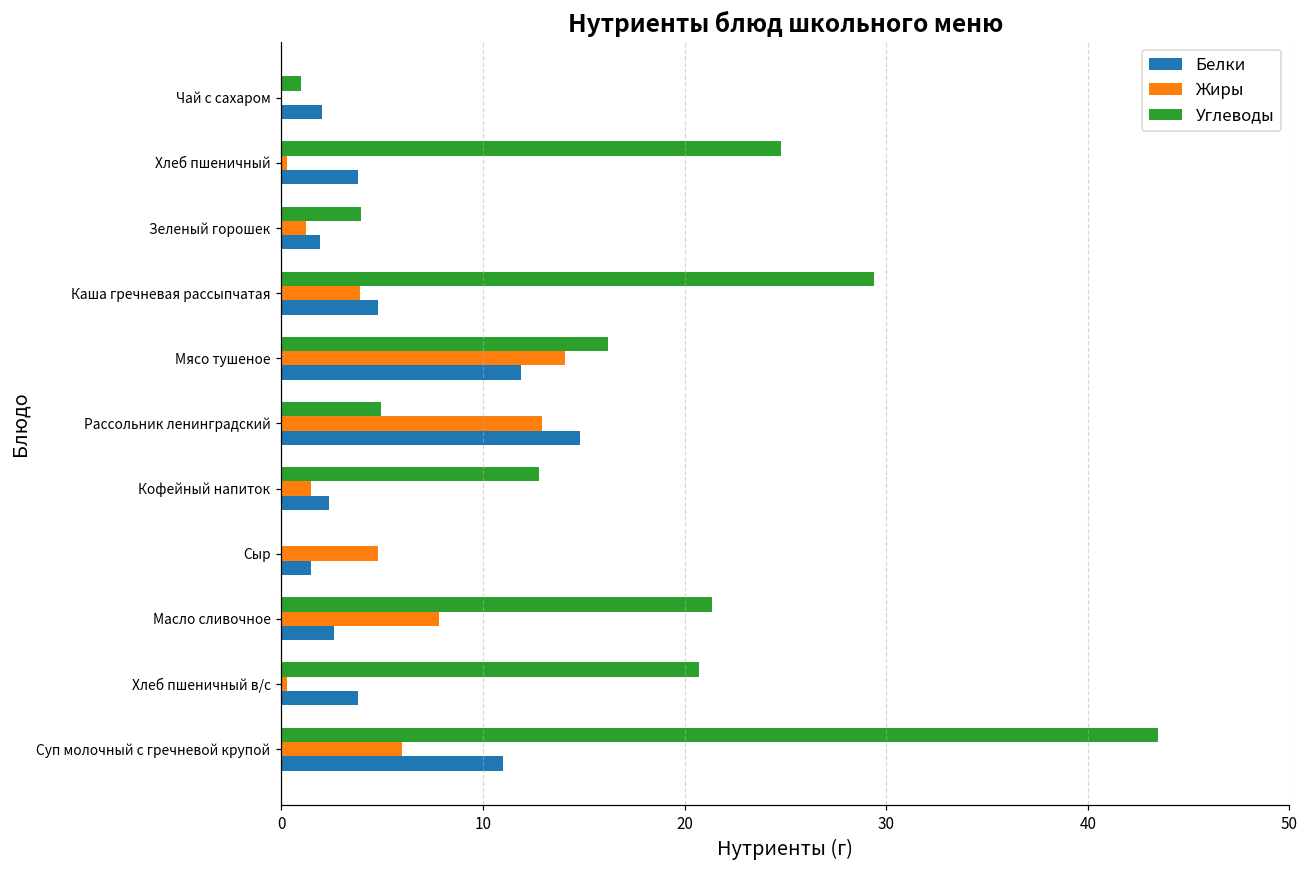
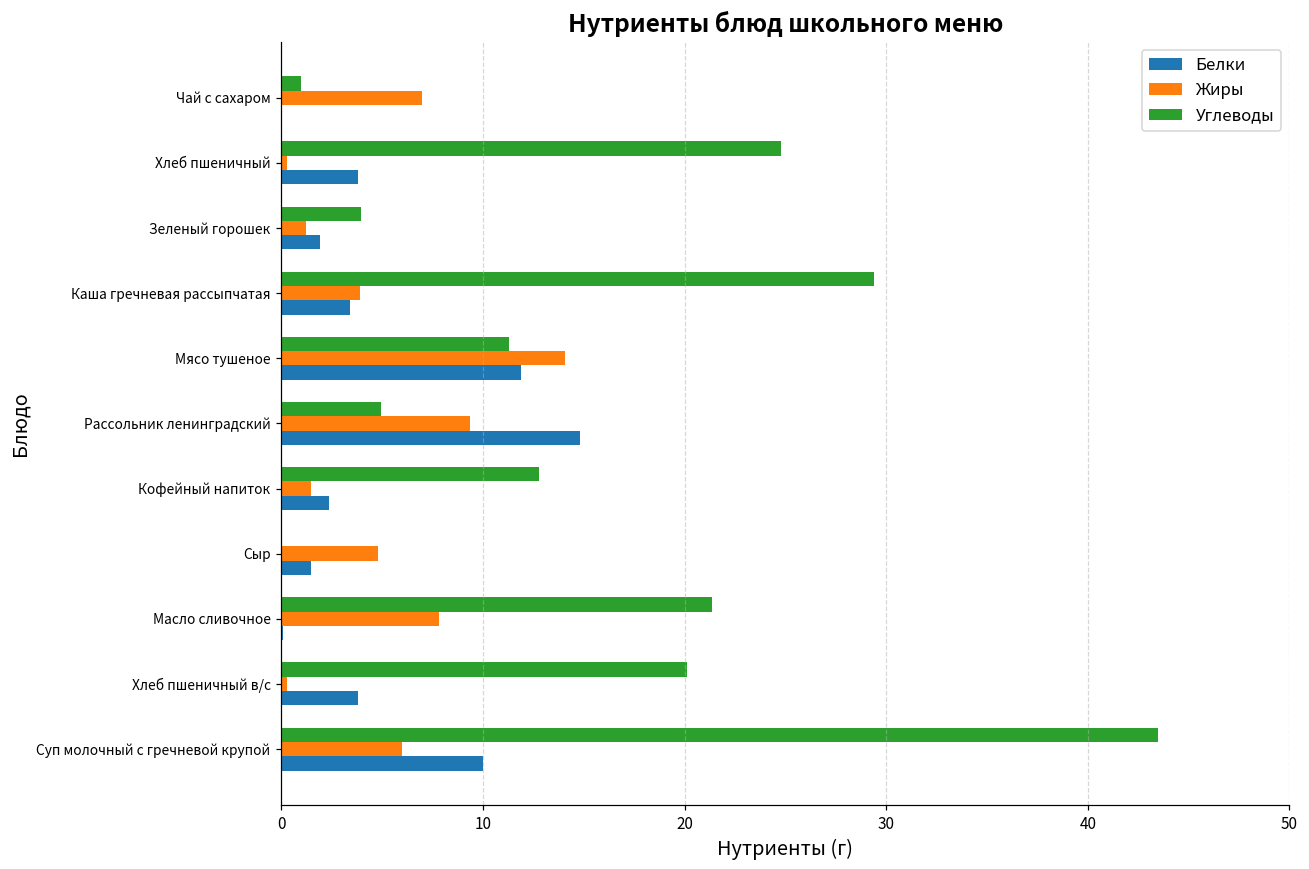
Жиры, Чай с сахаром: 0 -> 7
Белки, Чай с сахаром: 2 -> 0
Белки, Каша гречневая рассыпчатая: 4.8 -> 3.4
Углеводы, Мясо тушеное: 16.2 -> 11.3
Жиры, Рассольник ленинградский: 12.9 -> 9.3
Белки, Масло сливочное: 2.6 -> 0.1
Углеводы, Хлеб пшеничный в/с: 20.7 -> 20.1
Белки, Суп молочный с гречневой крупой: 11 -> 10
